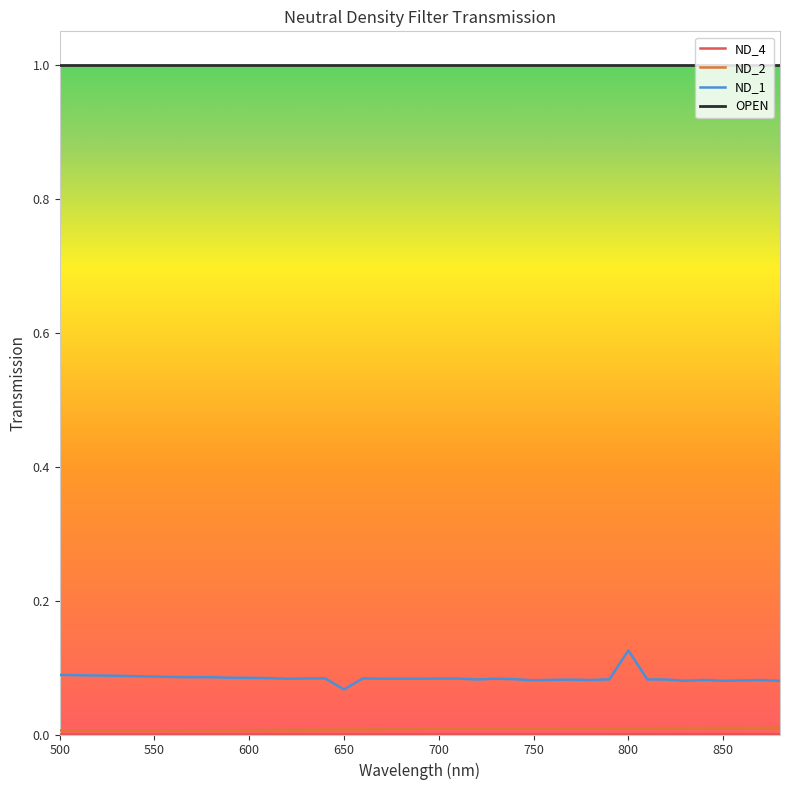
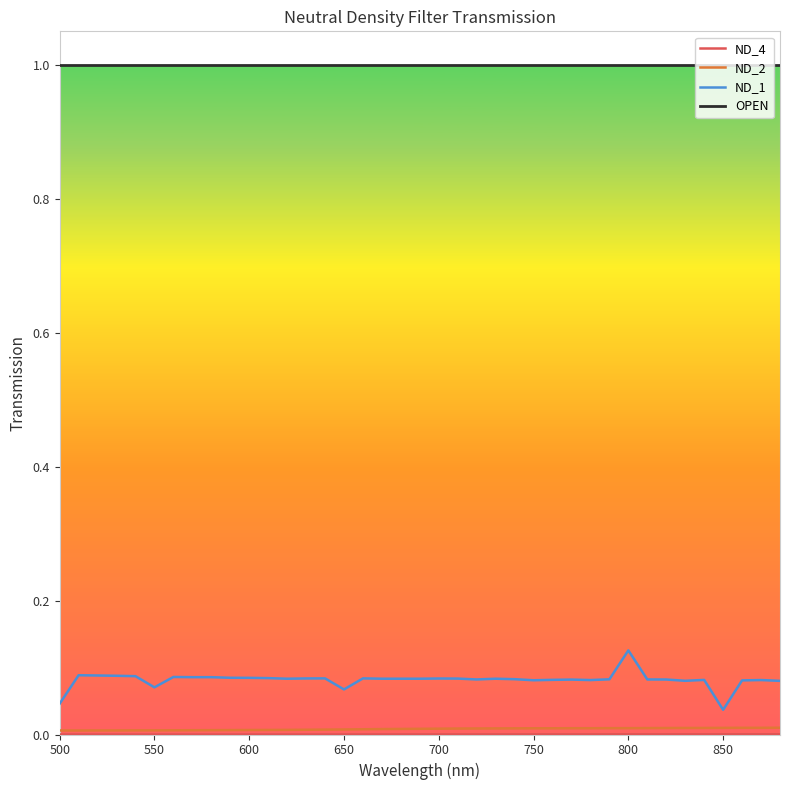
ND_1, 500: 0.09 -> 0.05
ND_1, 550: 0.09 -> 0.07
ND_1, 850: 0.08 -> 0.04
